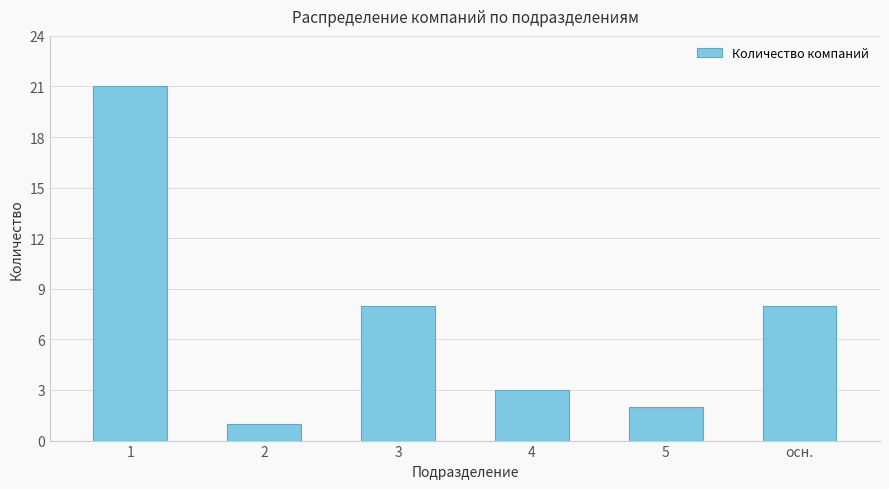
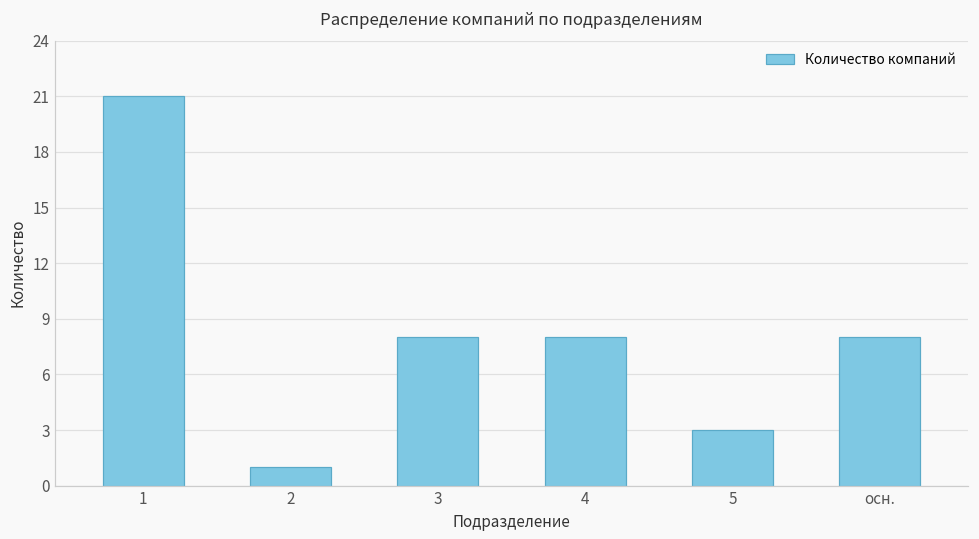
4: 3 -> 8
5: 2 -> 3
